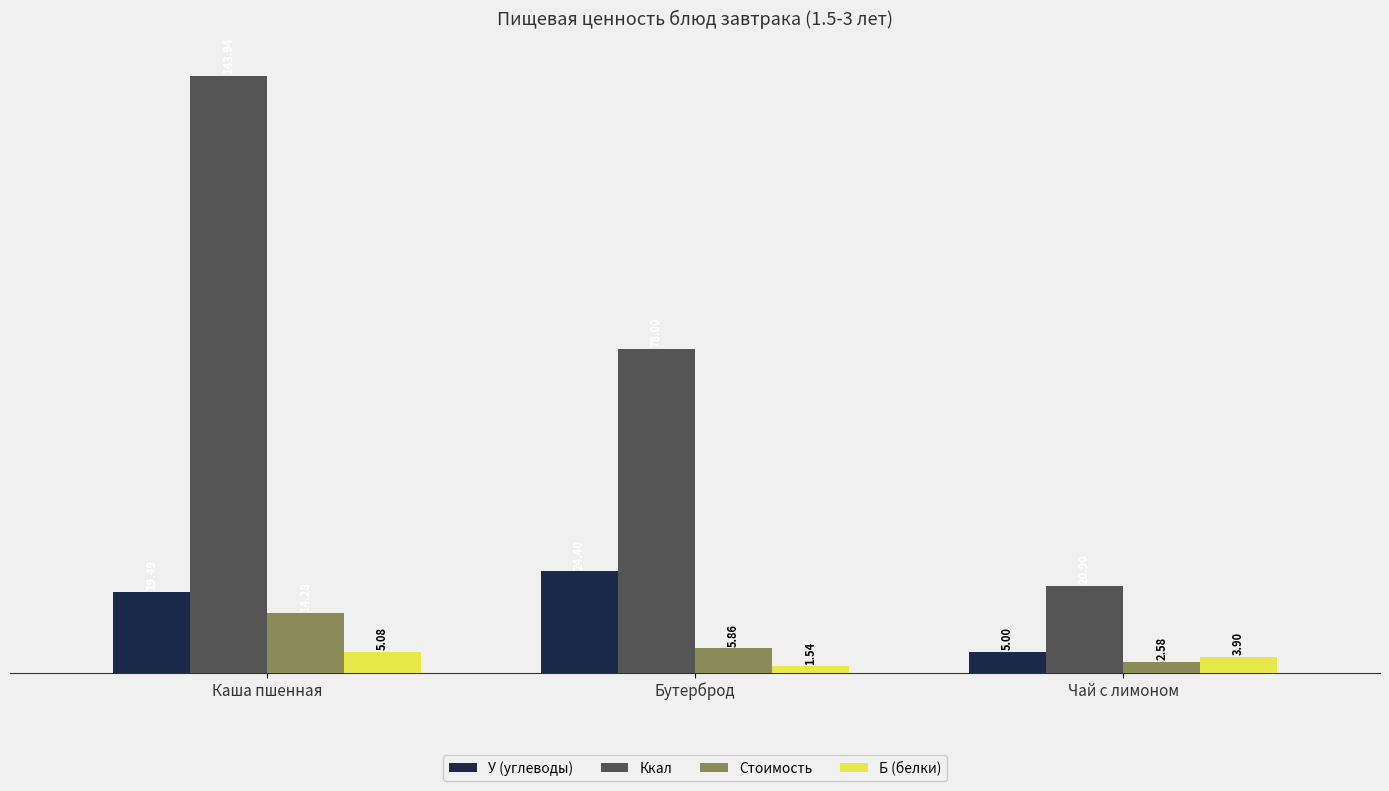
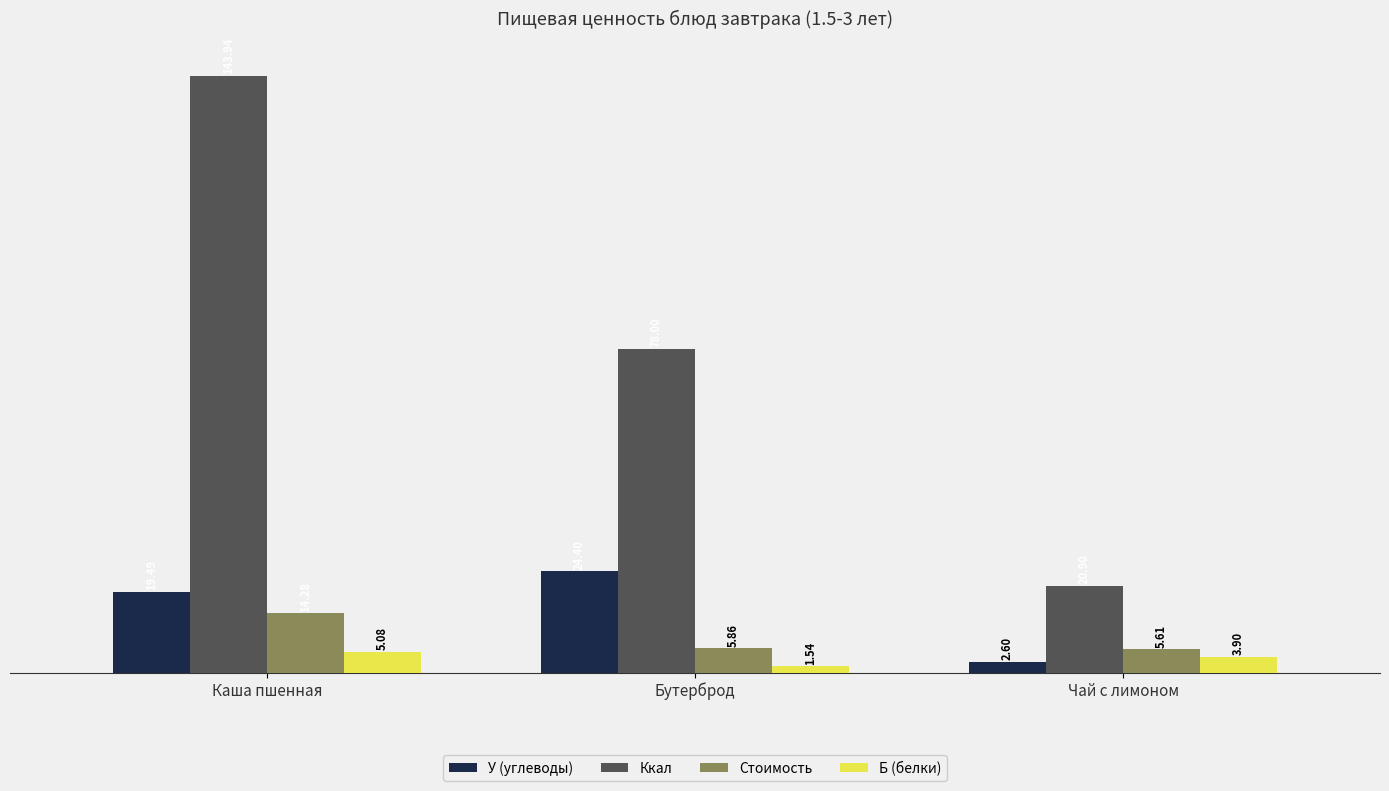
У (углеводы), Чай с лимоном: 5.00 -> 2.60
Стоимость, Чай с лимоном: 2.58 -> 5.61
